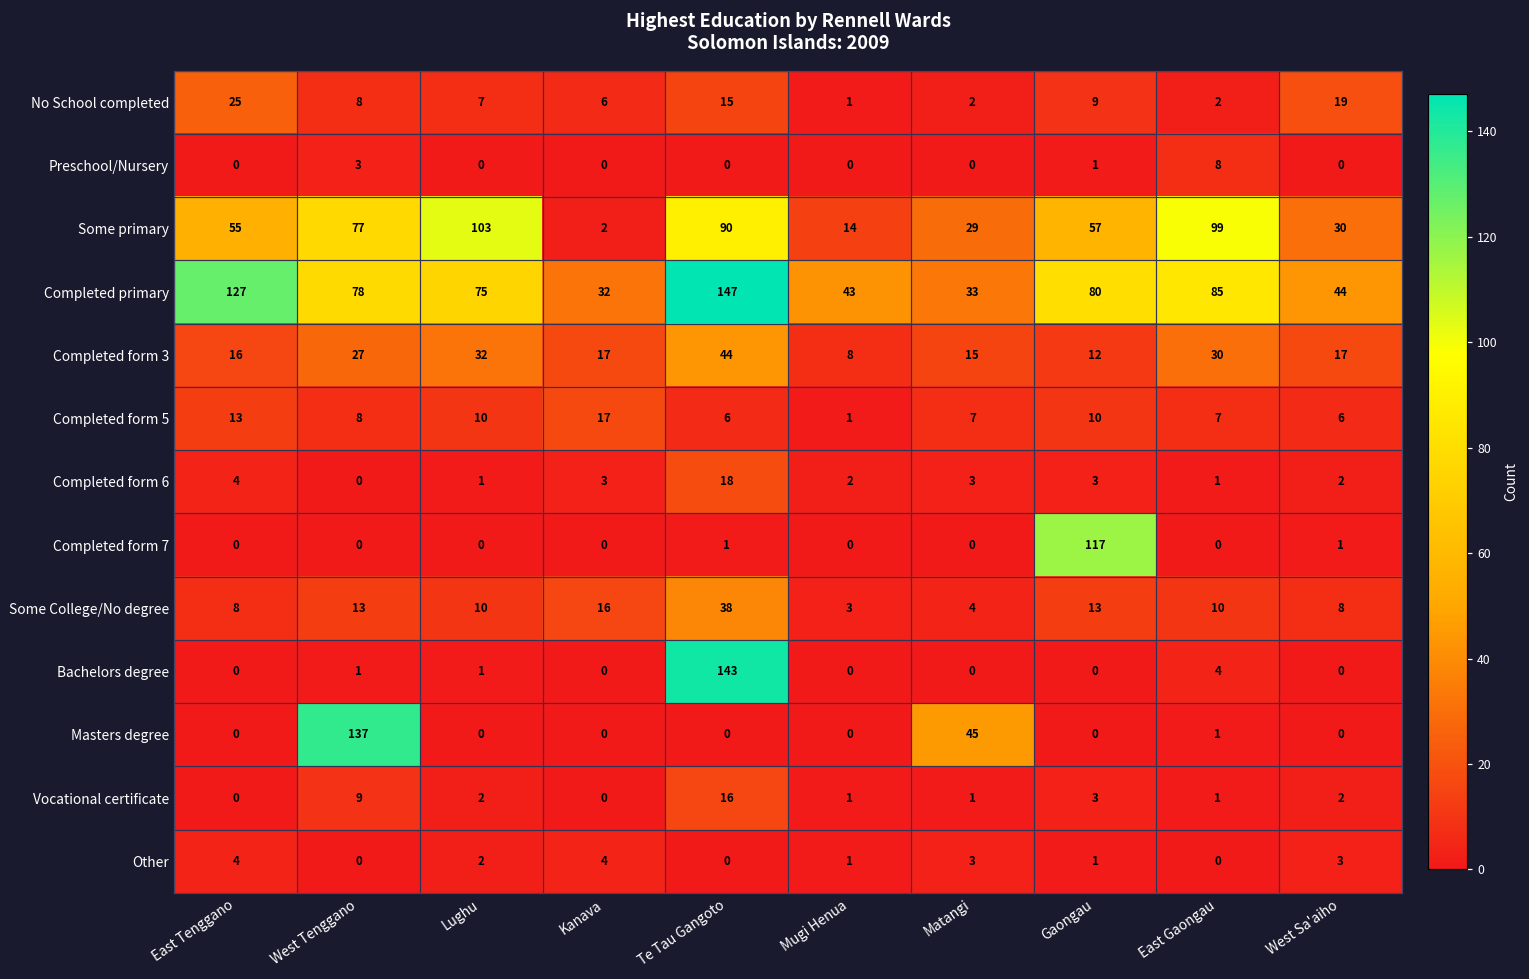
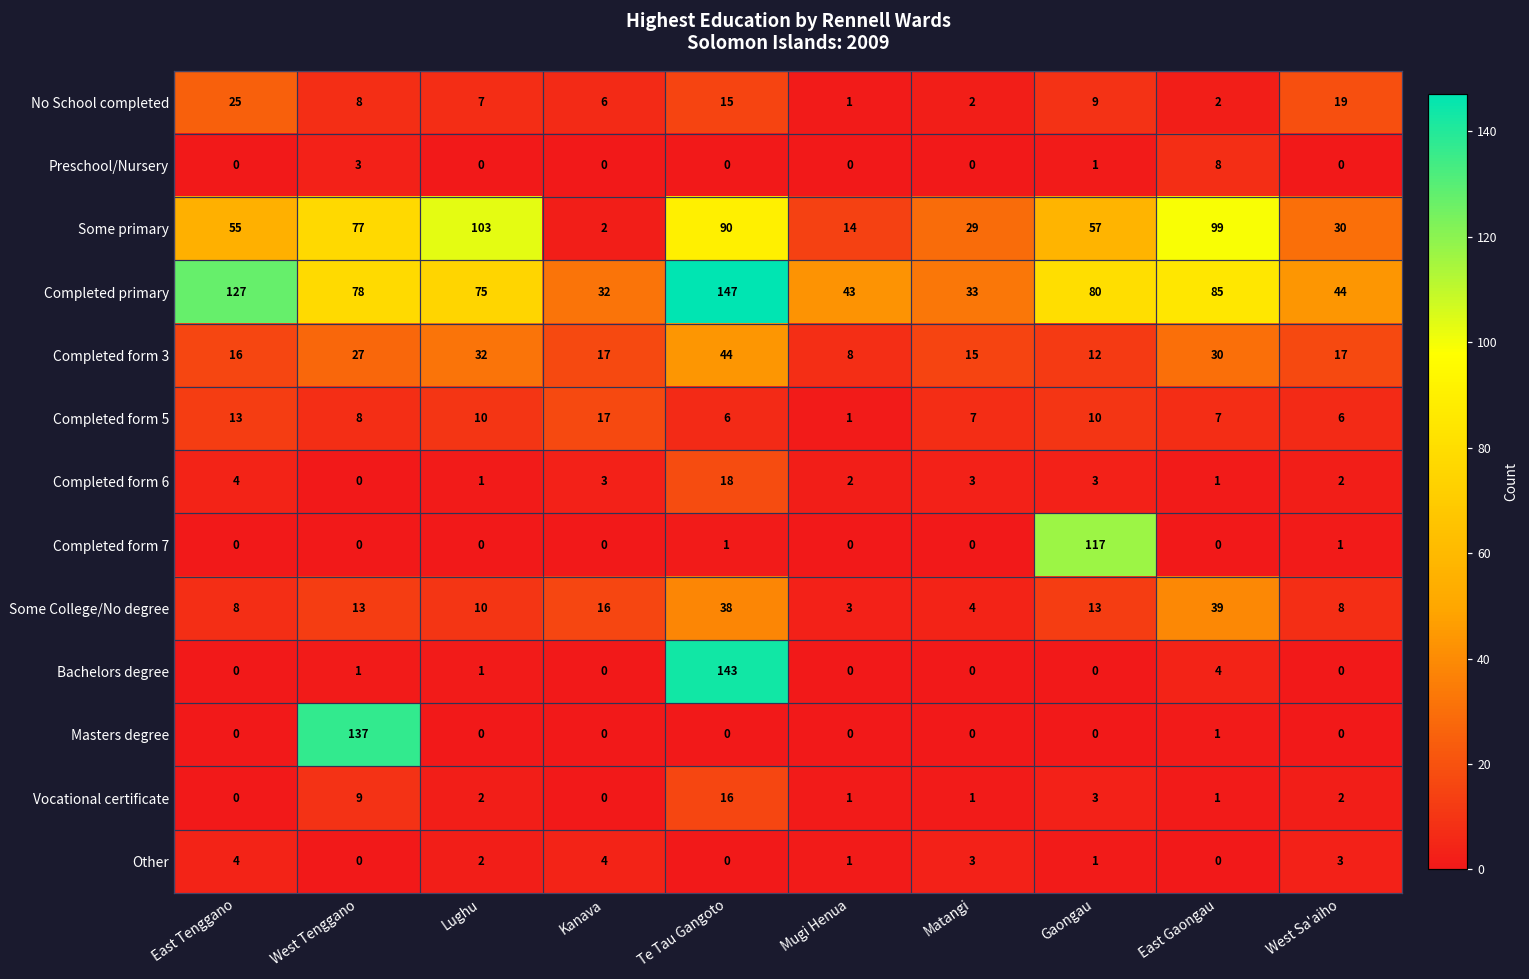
Some College/No degree, East Gaongau: 10 -> 39
Masters degree, Matangi: 45 -> 0
